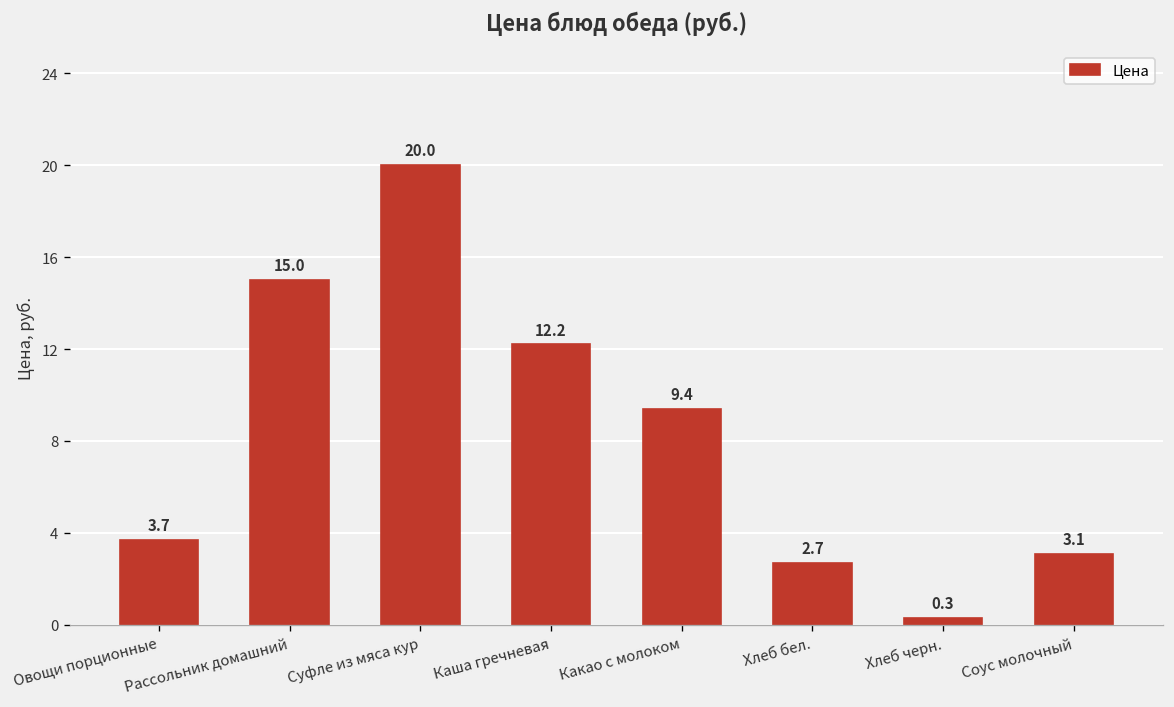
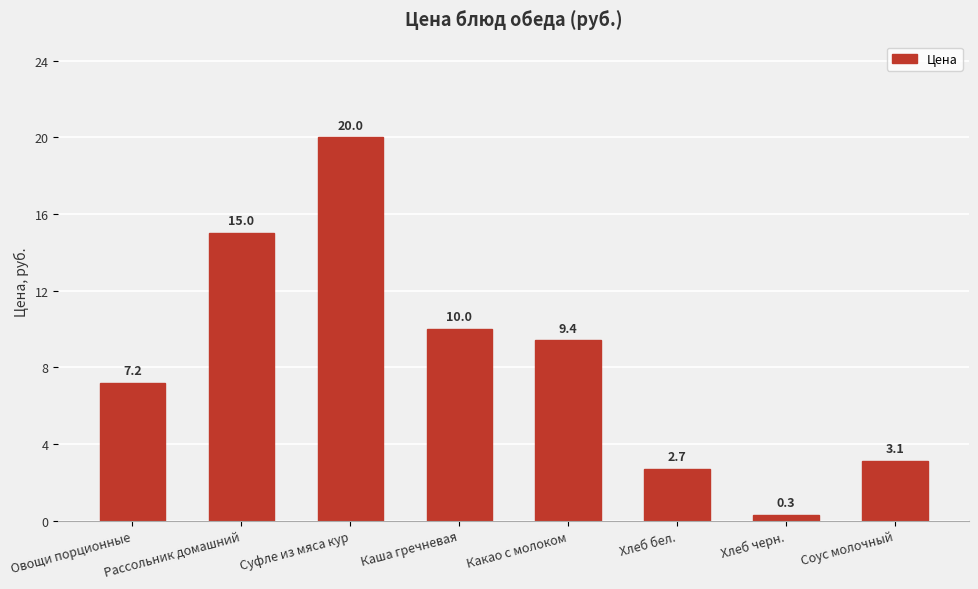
Овощи порционные: 3.7 -> 7.2
Каша гречневая: 12.2 -> 10.0
